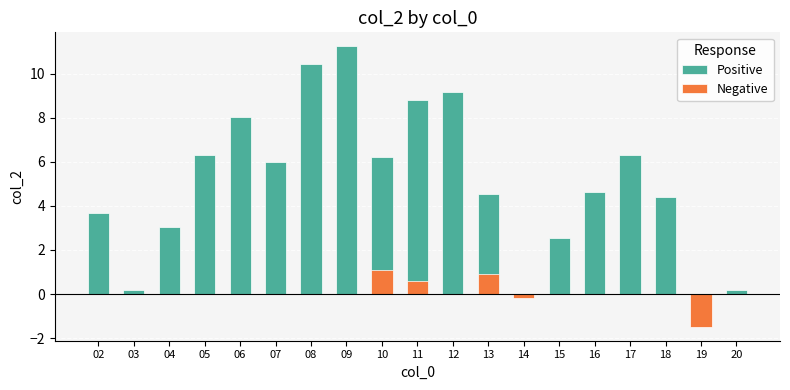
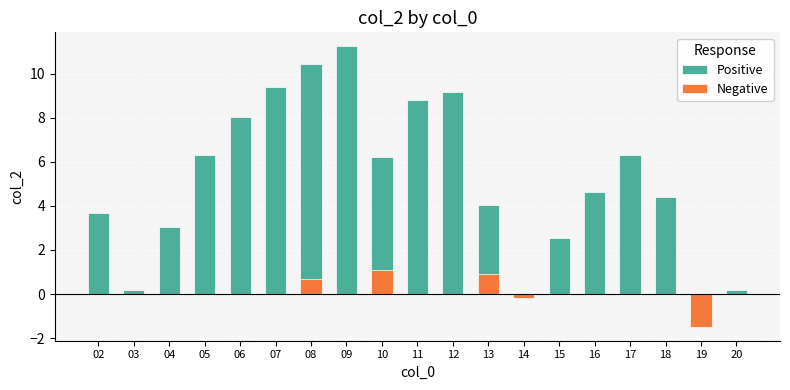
Positive, 07: 6.0 -> 9.4
Negative, 08: 0.0 -> 0.7
Negative, 11: 0.6 -> 0.0
Positive, 13: 4.6 -> 4.0
